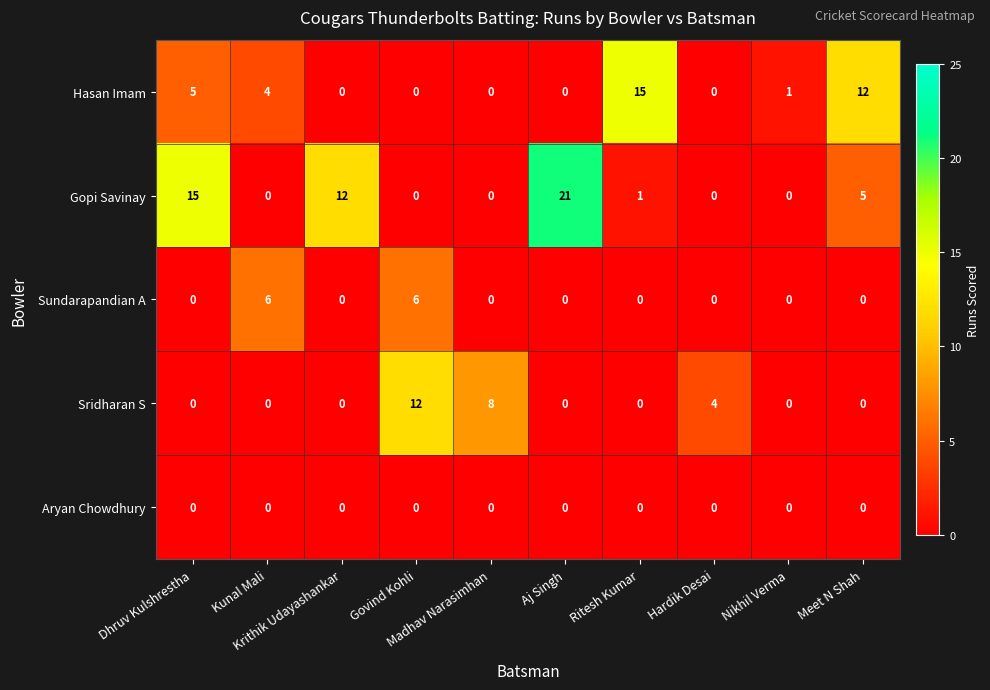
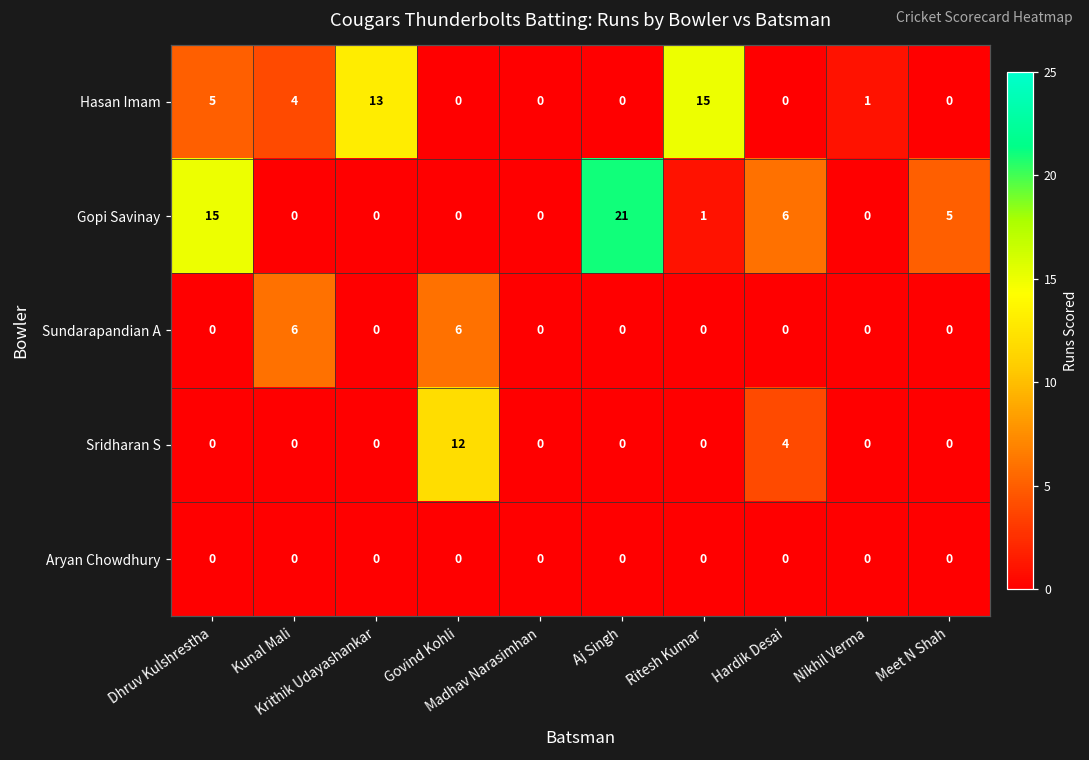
Hasan Imam, Krithik Udayashankar: 0 -> 13
Hasan Imam, Meet N Shah: 12 -> 0
Gopi Savinay, Krithik Udayashankar: 12 -> 0
Gopi Savinay, Hardik Desai: 0 -> 6
Sridharan S, Madhav Narasimhan: 8 -> 0
